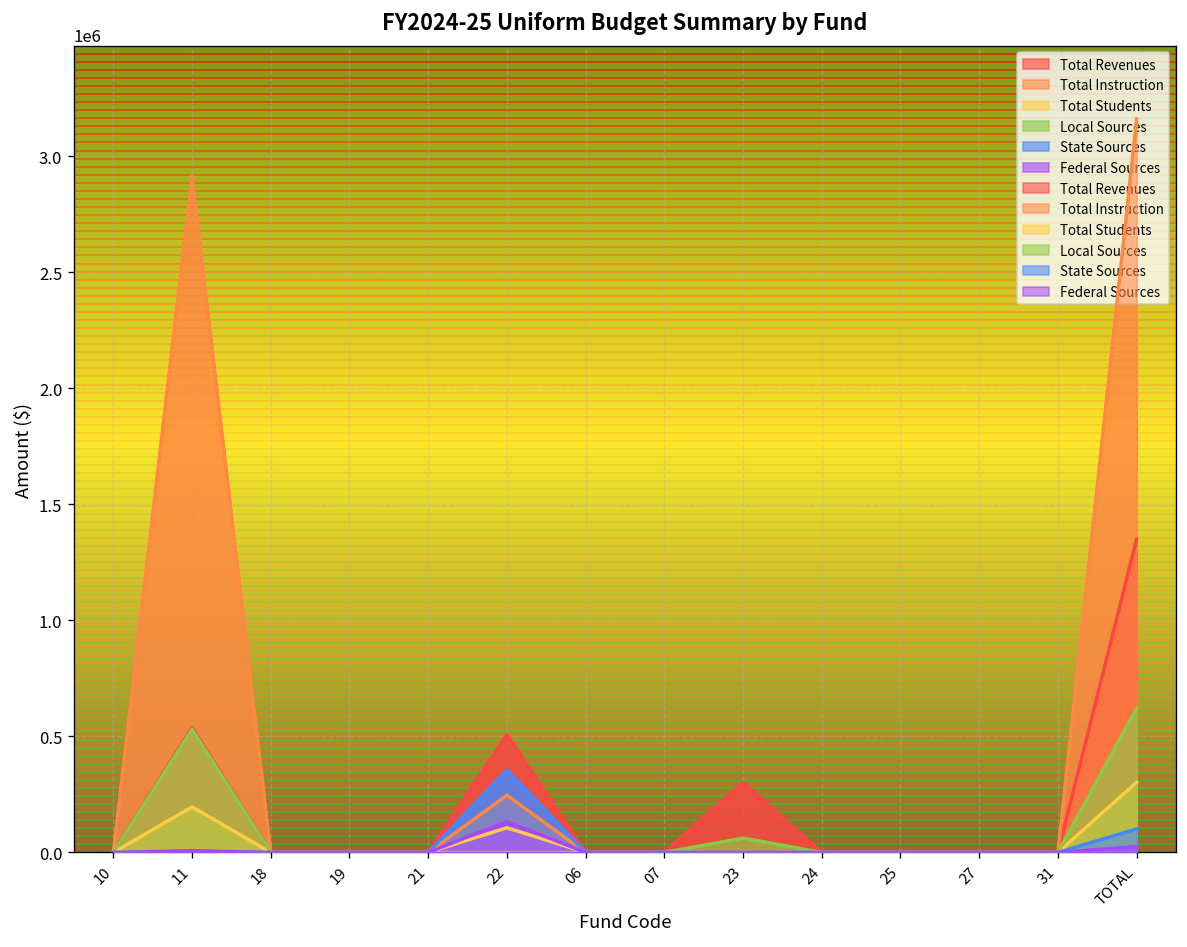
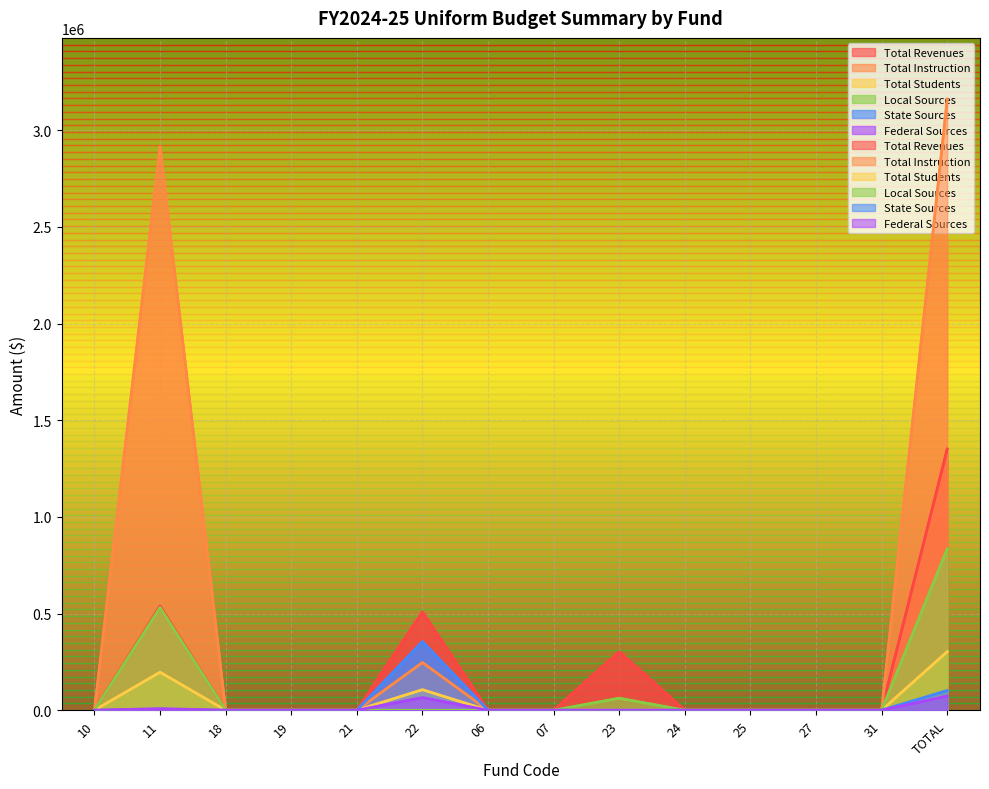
Federal Sources, 22: 130000 -> 70000
Local Sources, TOTAL: 620000 -> 830000
Federal Sources, TOTAL: 30000 -> 70000
